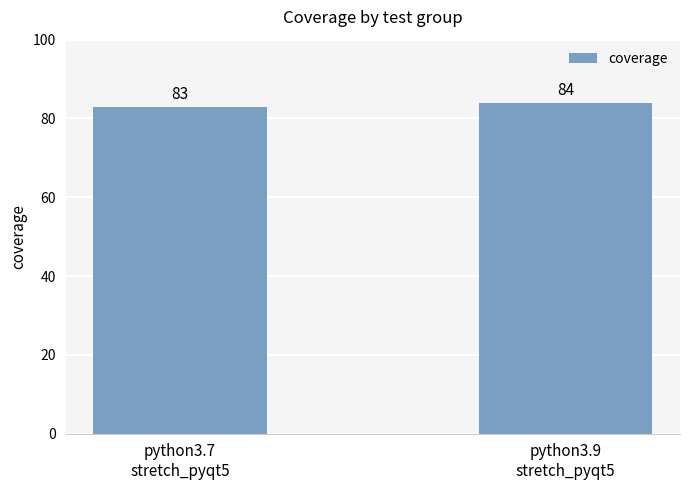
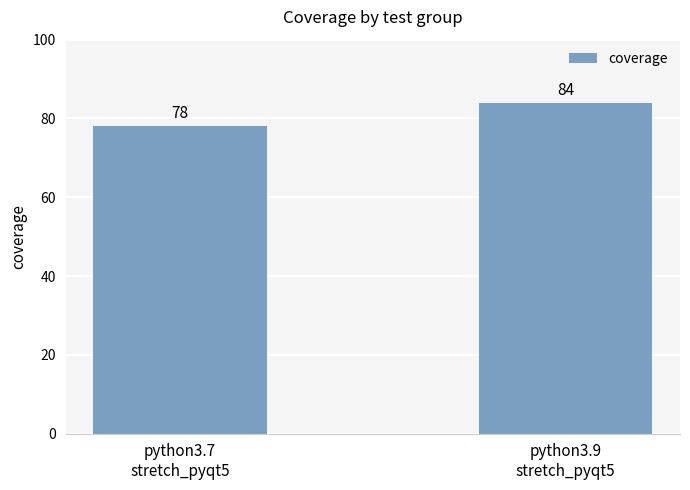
python3.7 stretch_pyqt5: 83 -> 78
